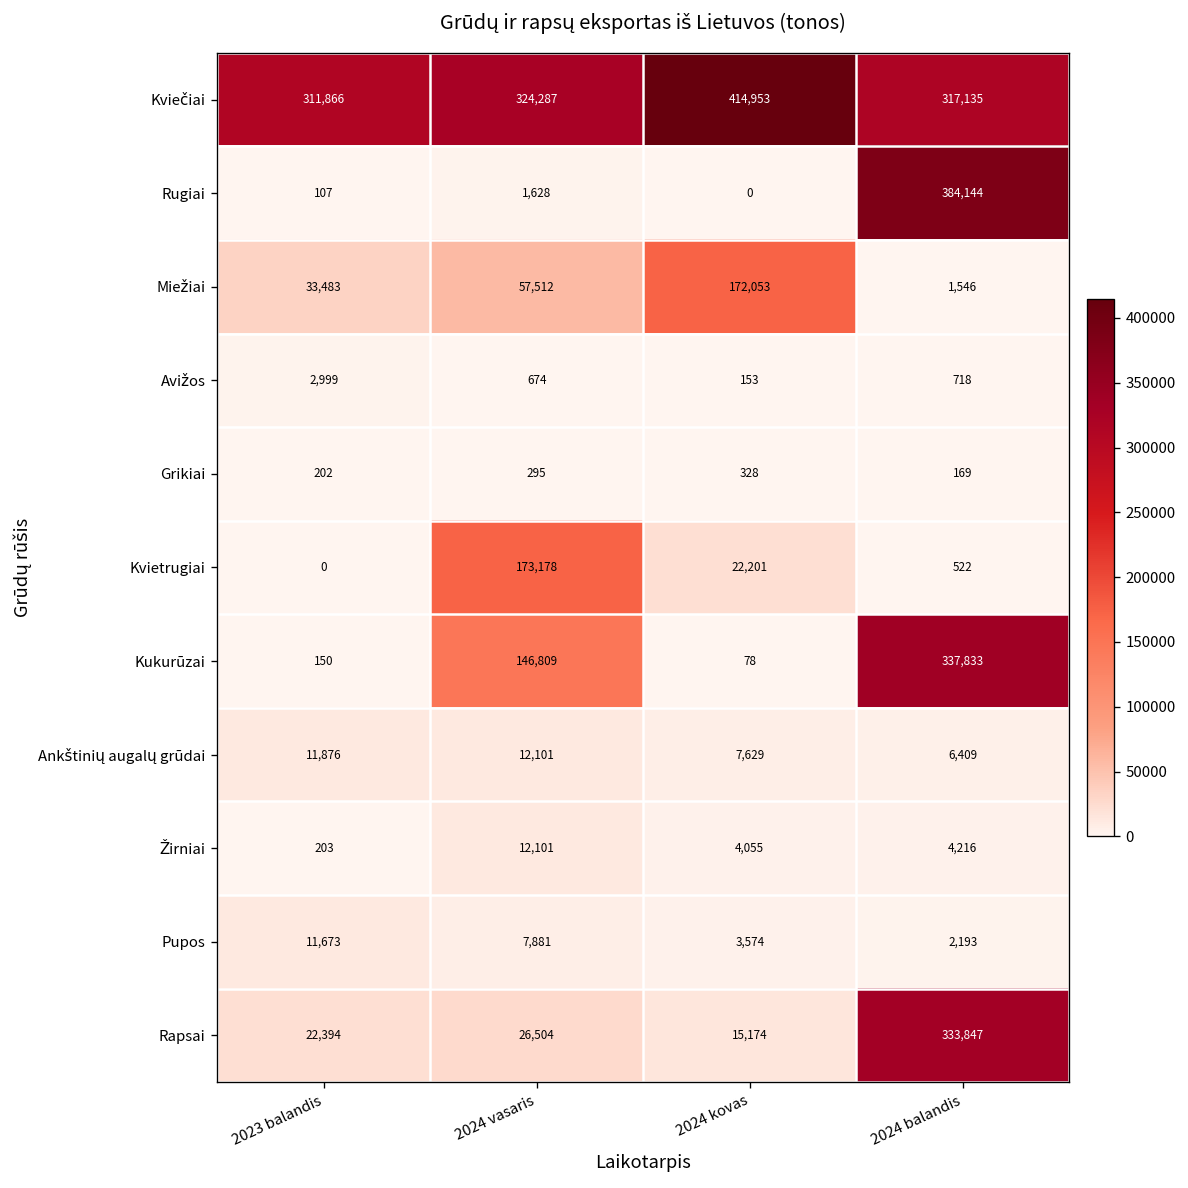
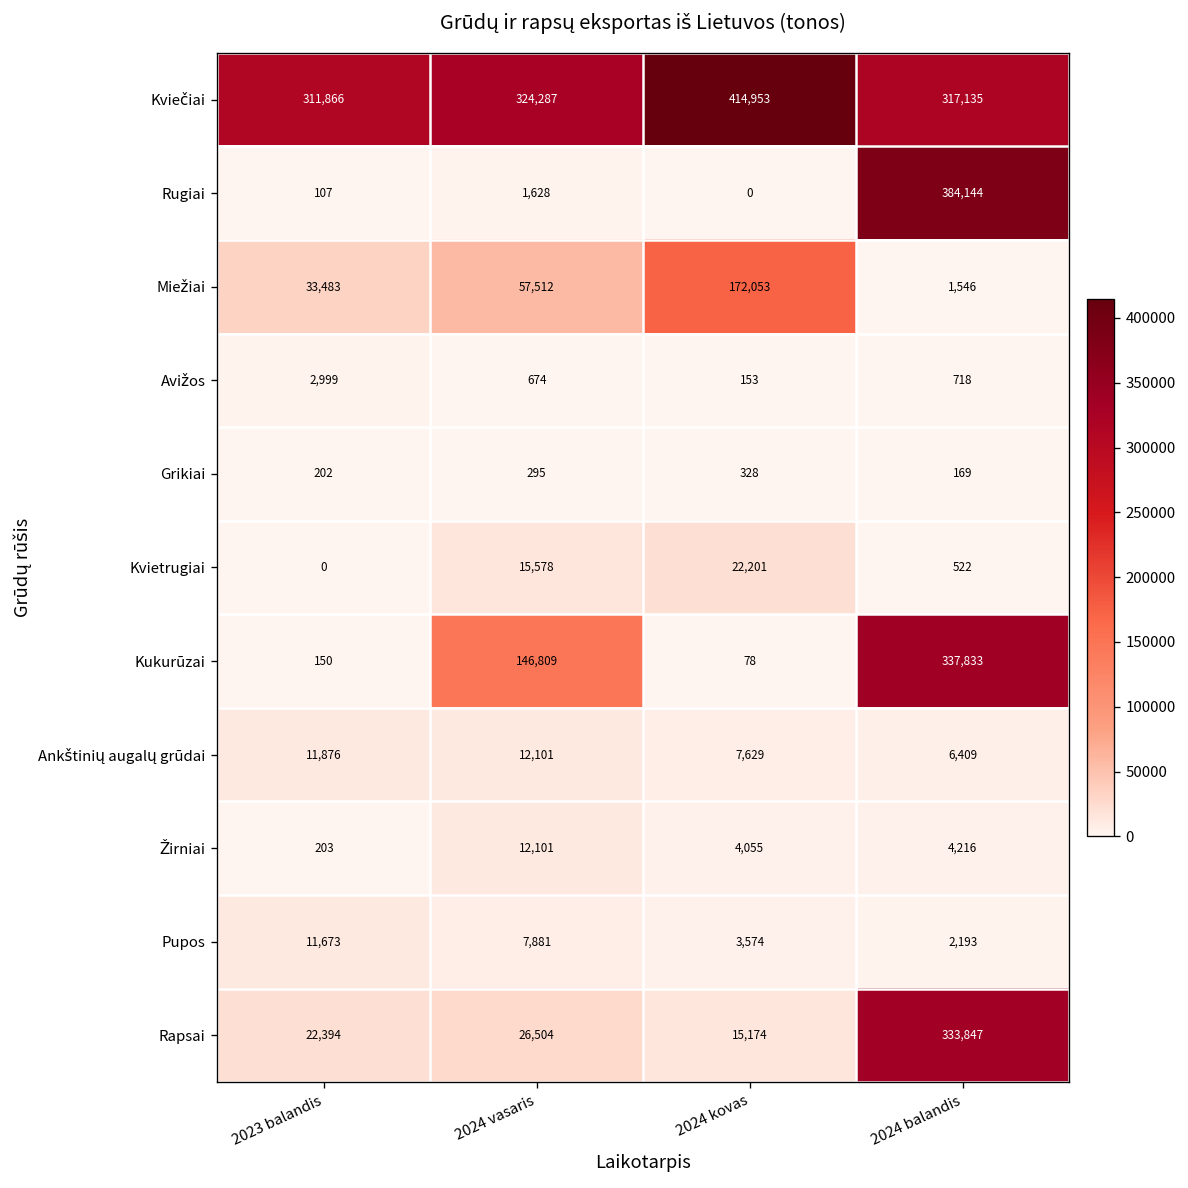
Kvietrugiai, 2024 vasaris: 173,178 -> 15,578
